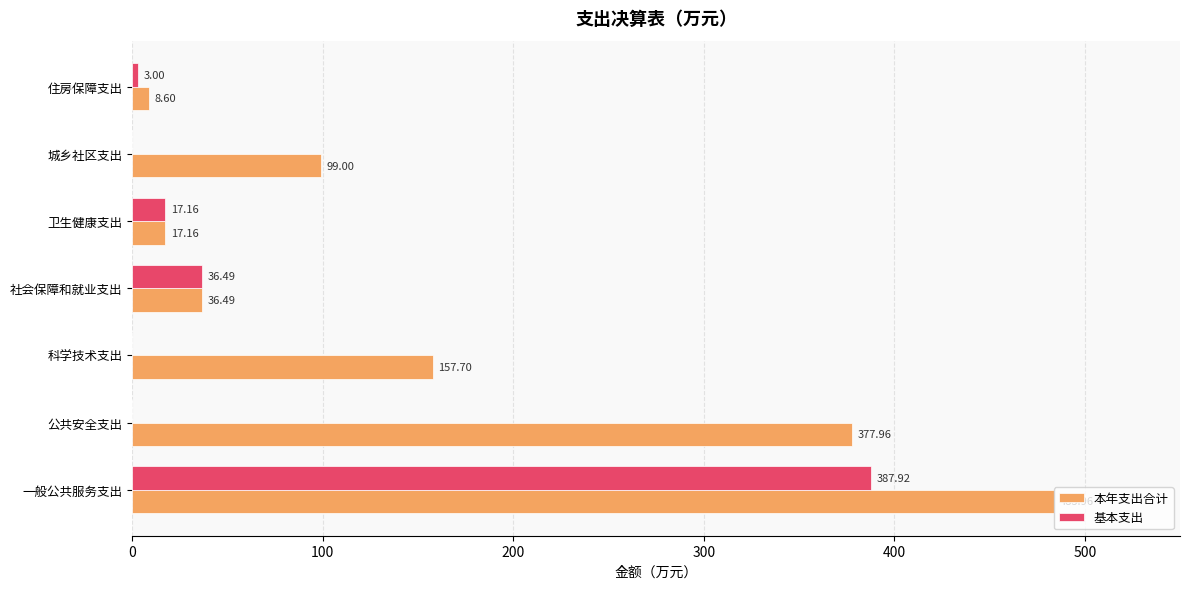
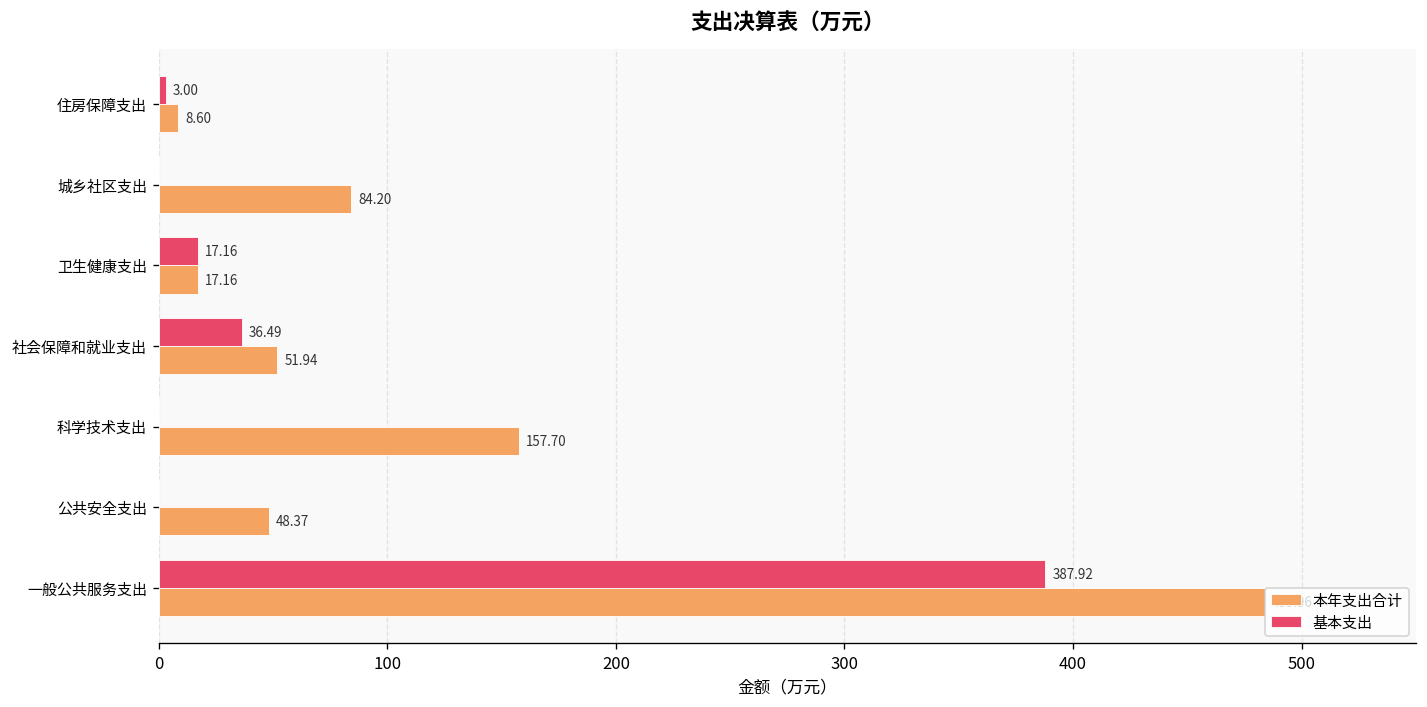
本年支出合计, 城乡社区支出: 99.00 -> 84.20
本年支出合计, 社会保障和就业支出: 36.49 -> 51.94
本年支出合计, 公共安全支出: 377.96 -> 48.37
